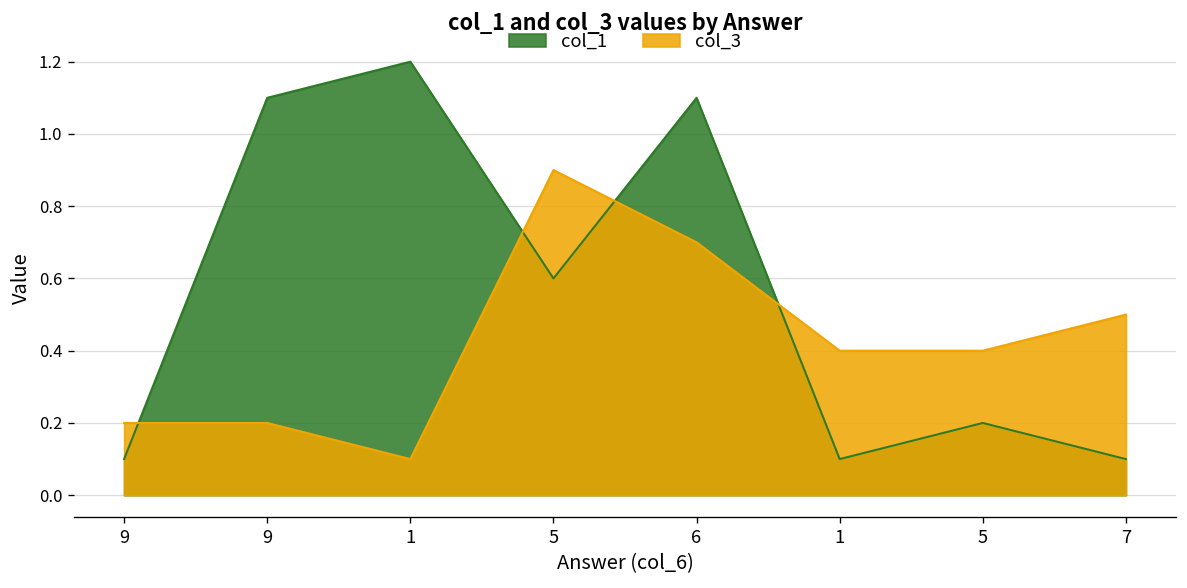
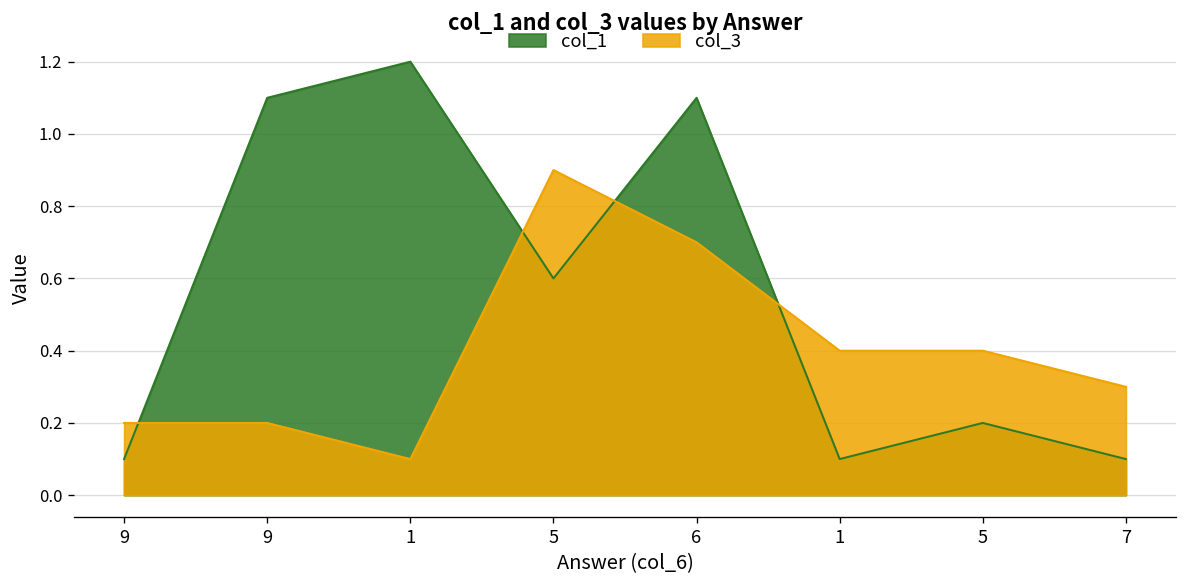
col_3, 7: 0.5 -> 0.3
